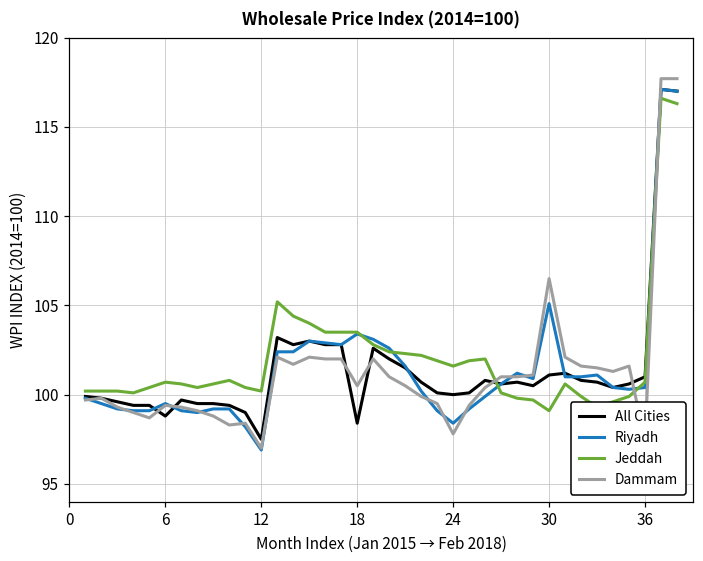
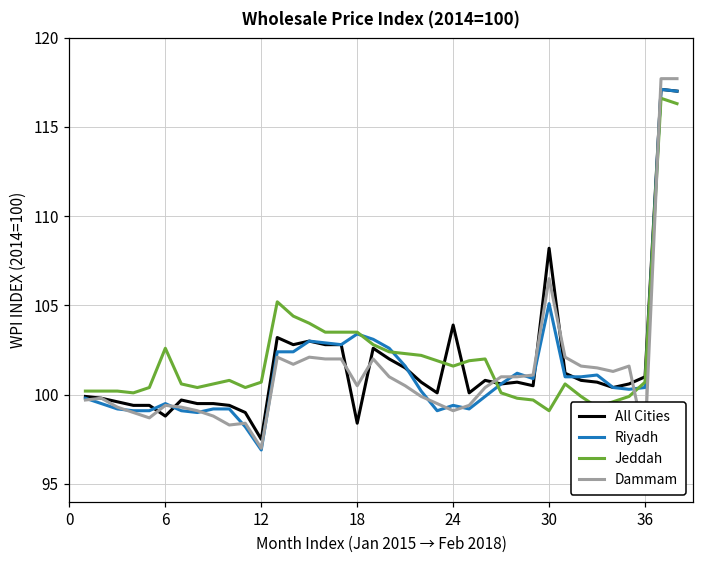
Jeddah, 6: 100.7 -> 102.6
Jeddah, 12: 100.2 -> 100.7
All Cities, 24: 100.0 -> 103.9
Riyadh, 24: 98.4 -> 99.4
Dammam, 24: 97.8 -> 99.1
All Cities, 30: 101.1 -> 108.2
